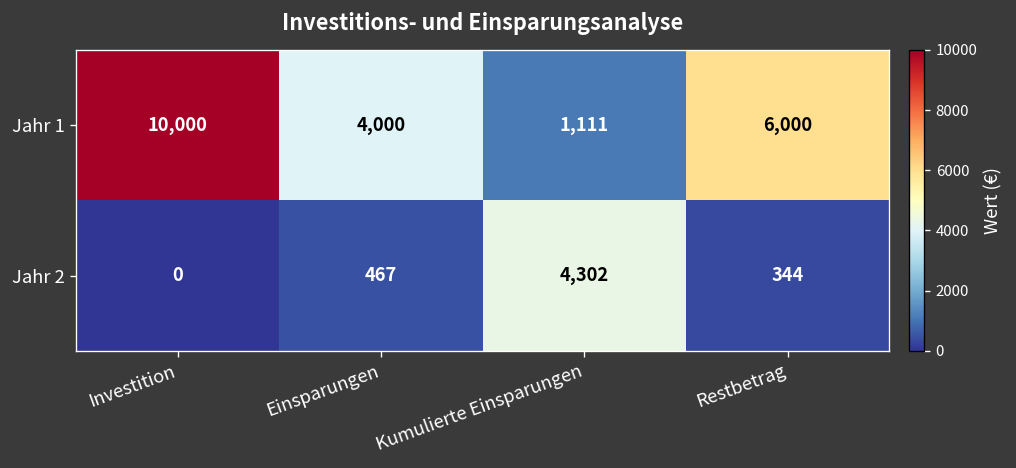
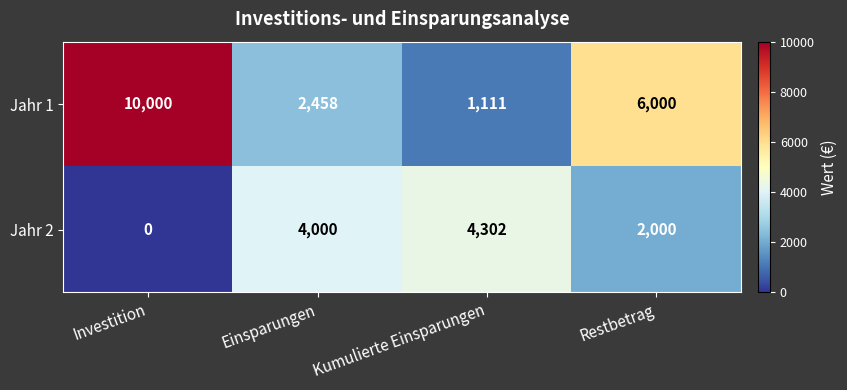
Jahr 1, Einsparungen: 4,000 -> 2,458
Jahr 2, Einsparungen: 467 -> 4,000
Jahr 2, Restbetrag: 344 -> 2,000
